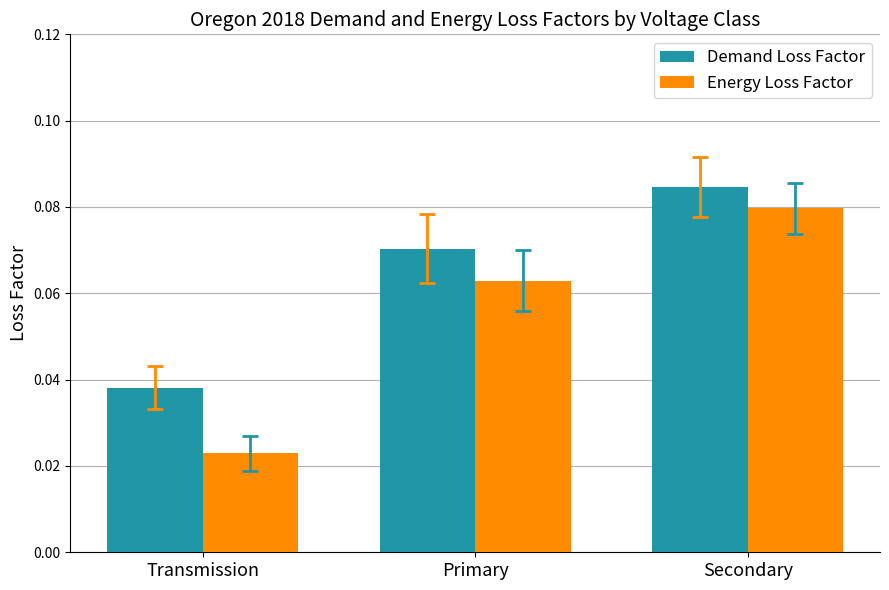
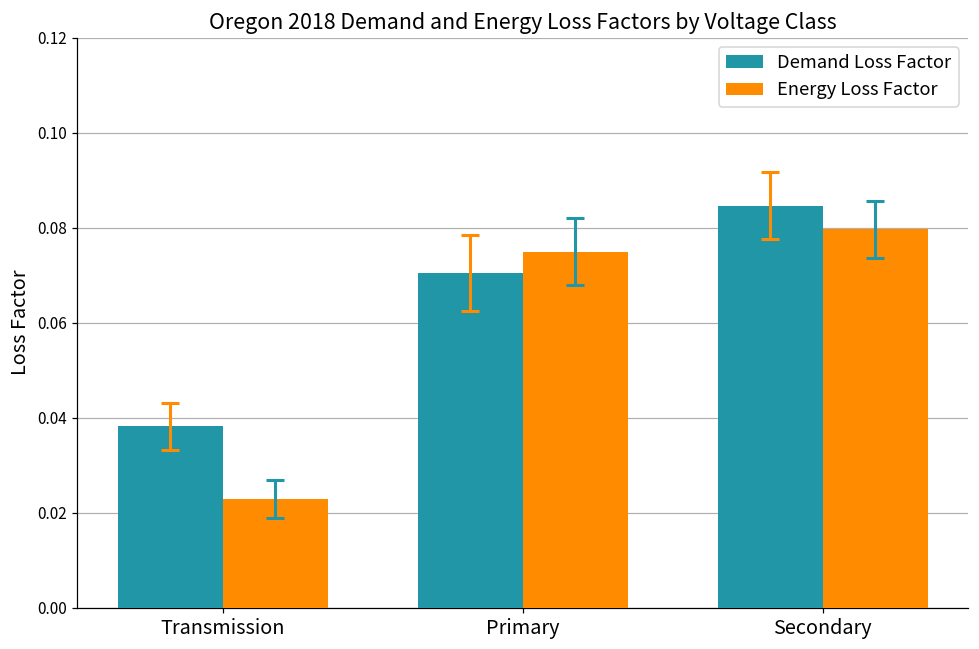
Energy Loss Factor, Primary: 0.063 -> 0.075
